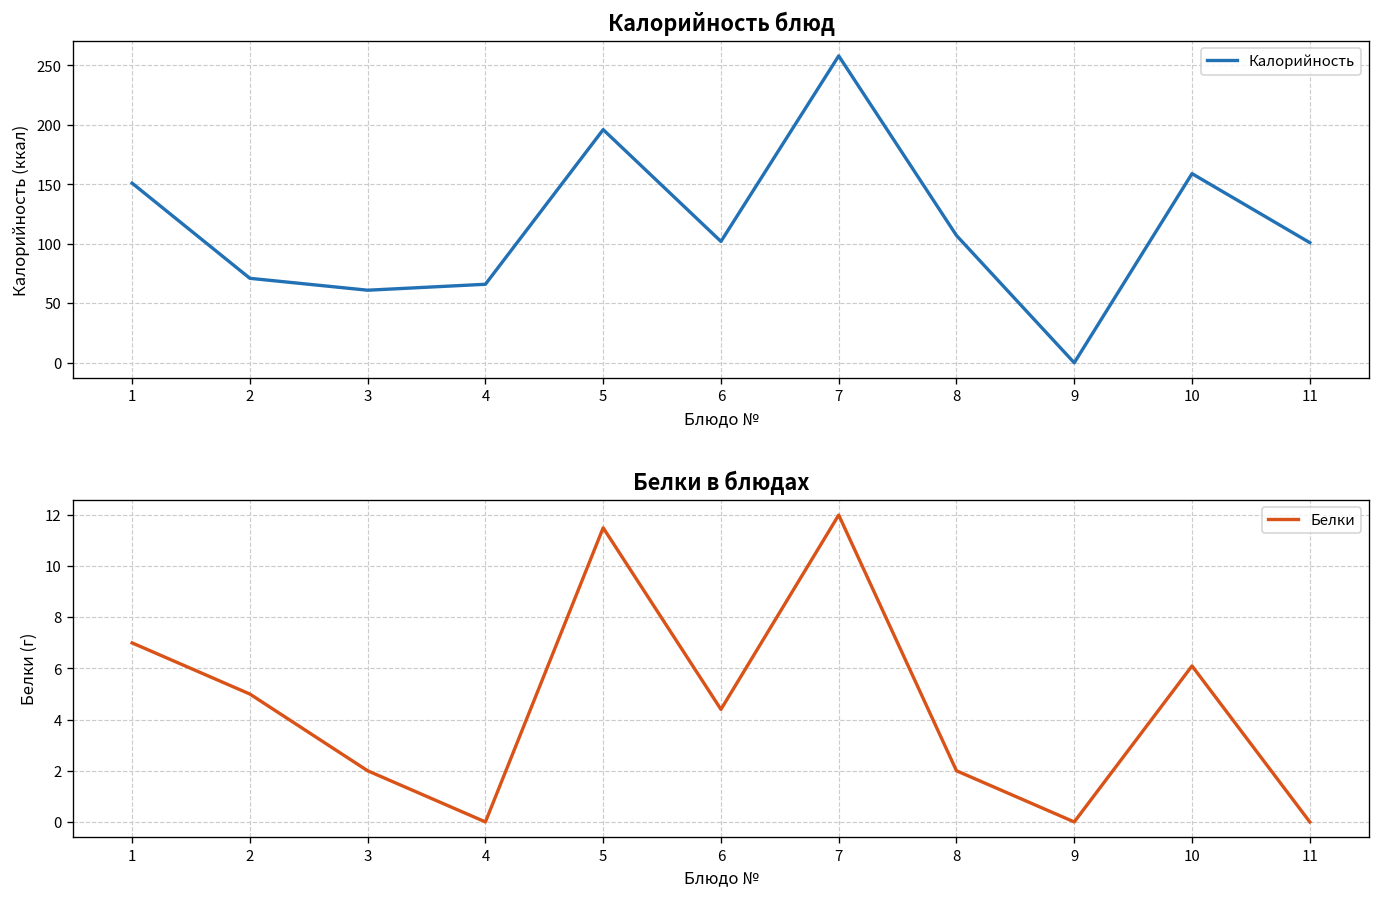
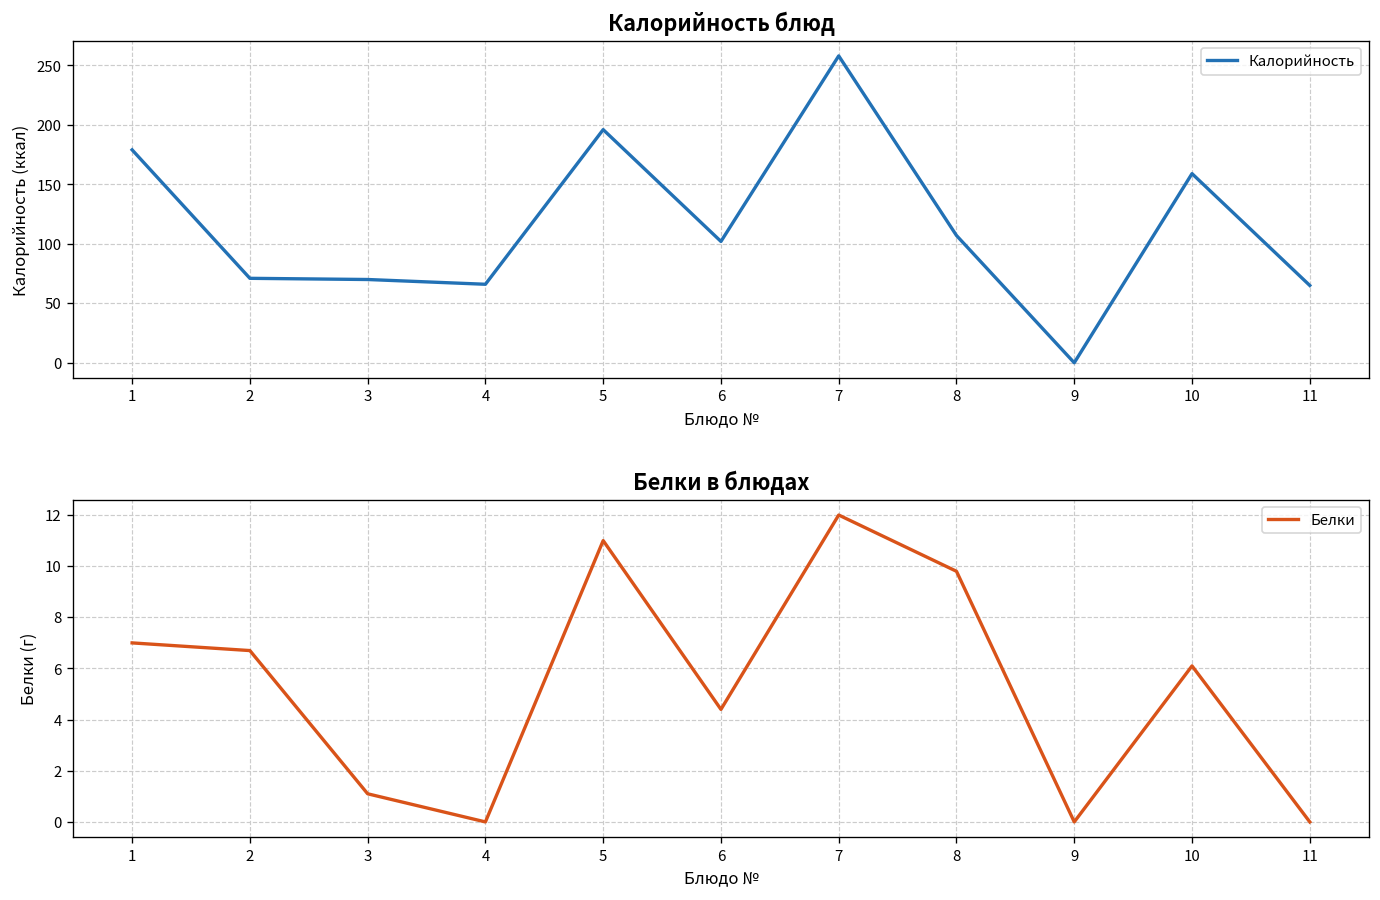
Калорийность блюд, 1: 150 -> 180
Калорийность блюд, 3: 60 -> 70
Калорийность блюд, 11: 100 -> 70
Белки в блюдах, 2: 5.0 -> 6.7
Белки в блюдах, 3: 2.0 -> 1.1
Белки в блюдах, 5: 11.5 -> 11.0
Белки в блюдах, 8: 2.0 -> 9.8
